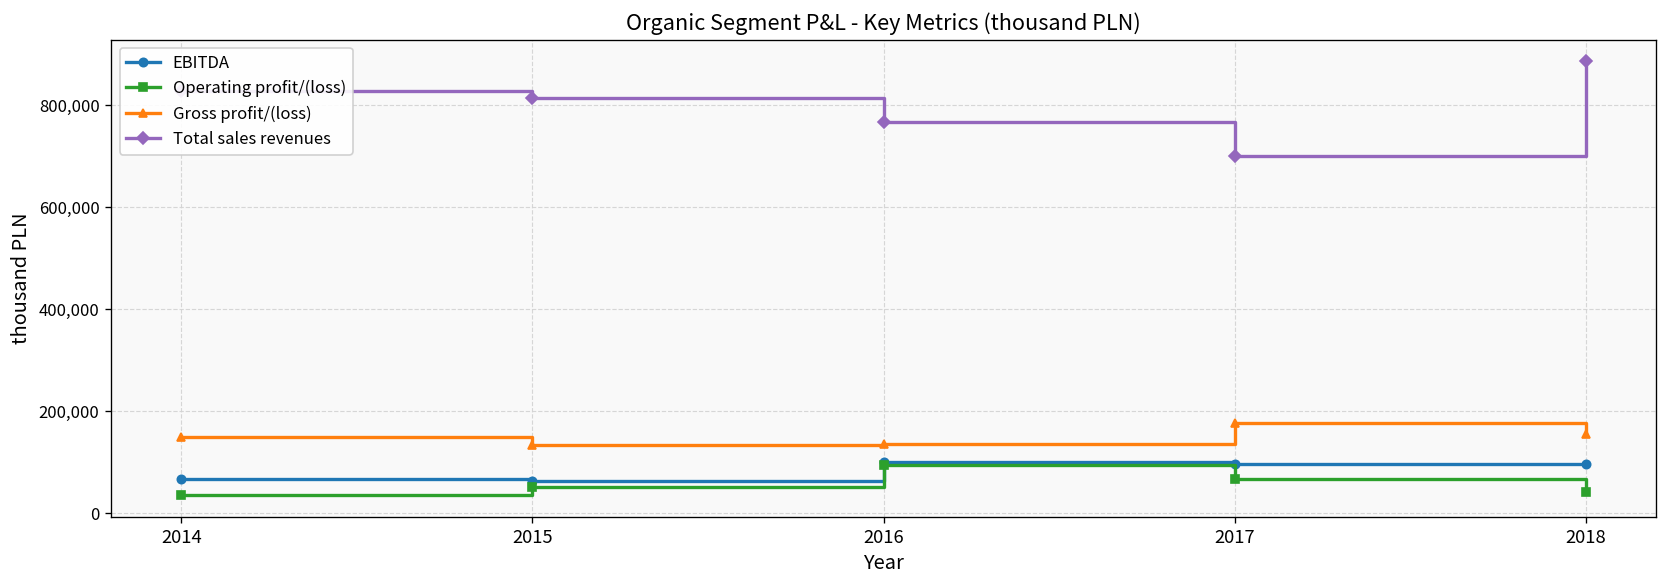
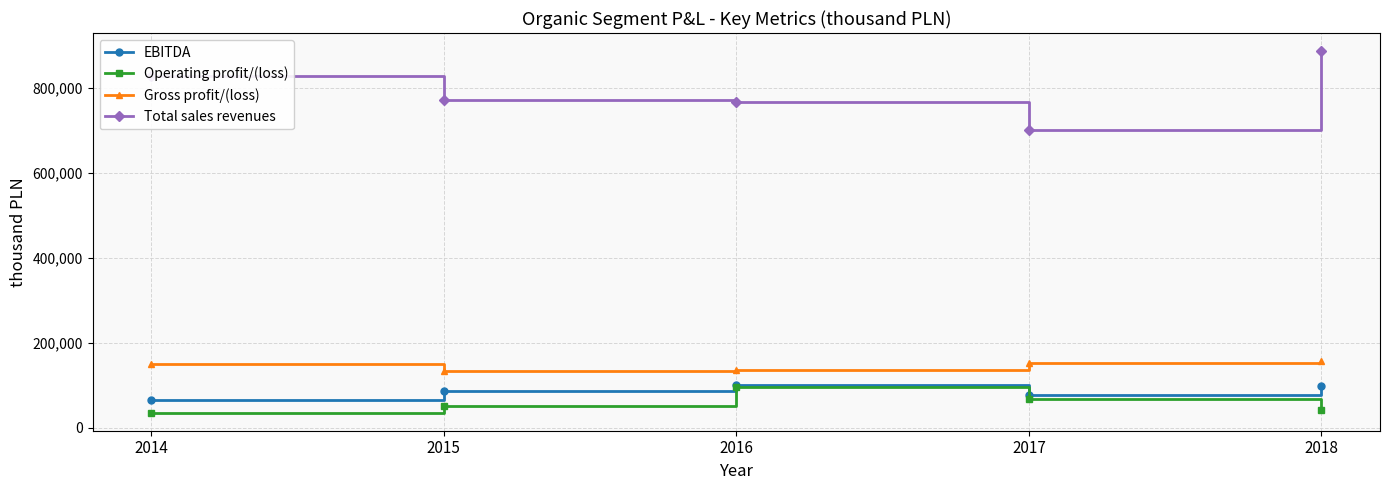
EBITDA, 2015: 60,000 -> 90,000
Total sales revenues, 2015: 810,000 -> 770,000
EBITDA, 2017: 100,000 -> 80,000
Gross profit/(loss), 2017: 180,000 -> 150,000
